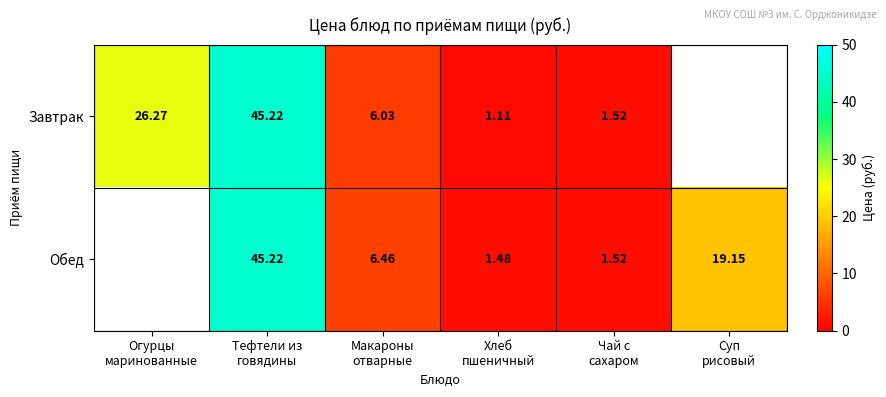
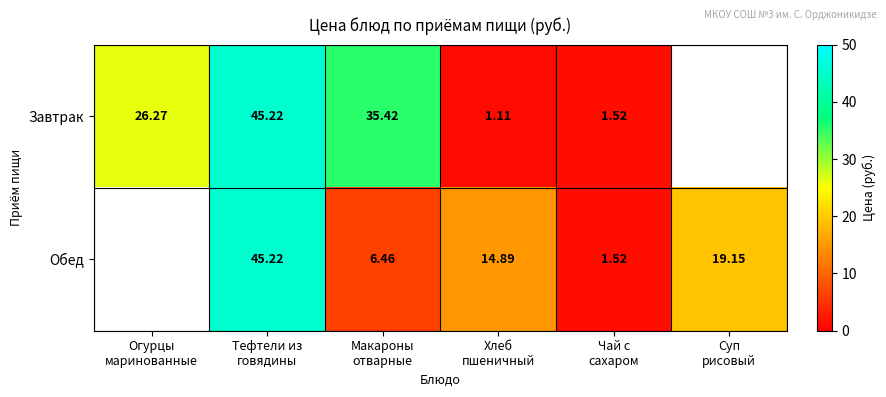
Завтрак, Макароны отварные: 6.03 -> 35.42
Обед, Хлеб пшеничный: 1.48 -> 14.89
